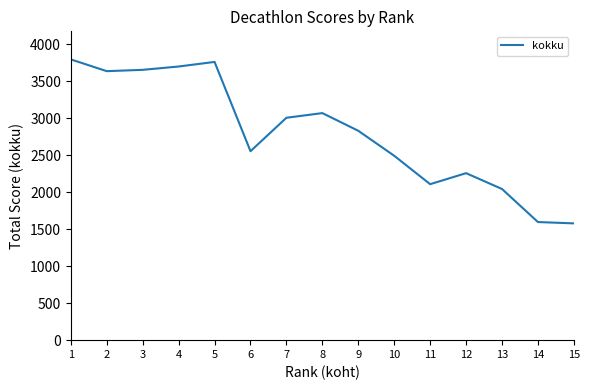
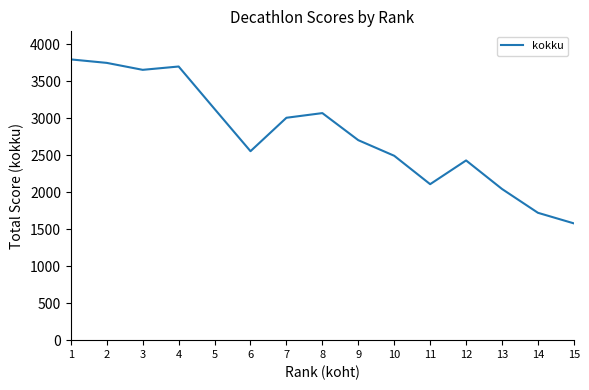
2: 3600 -> 3700
5: 3800 -> 3100
9: 2800 -> 2700
12: 2300 -> 2400
14: 1600 -> 1700
